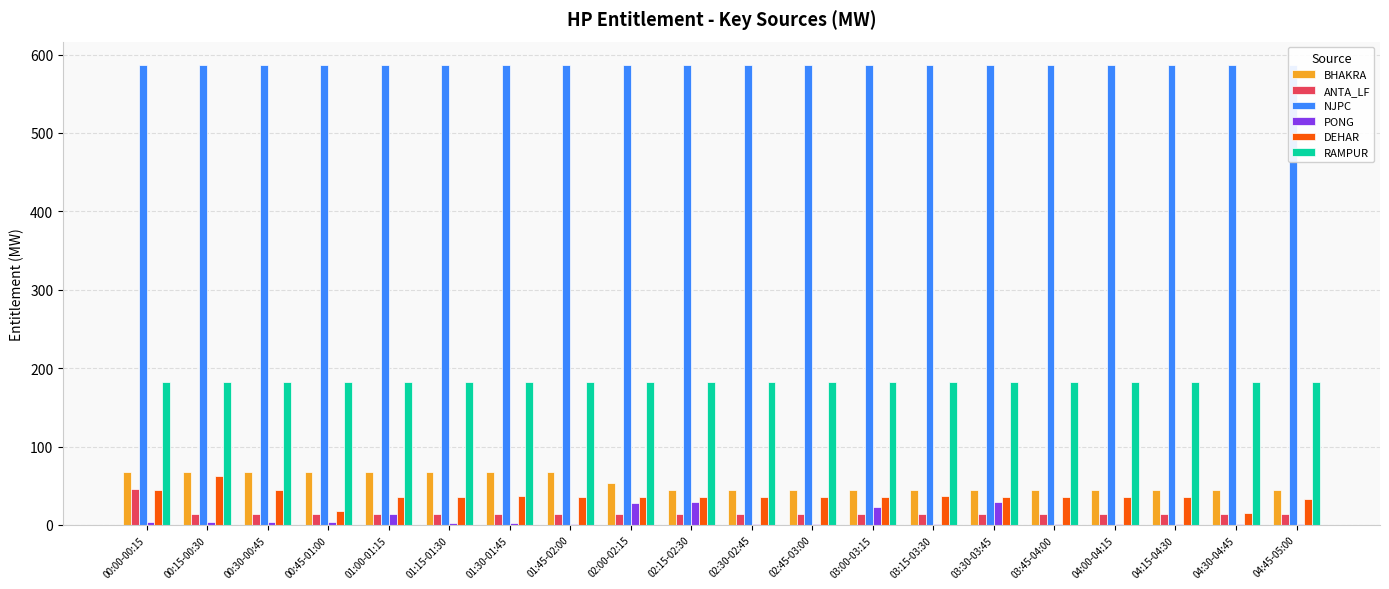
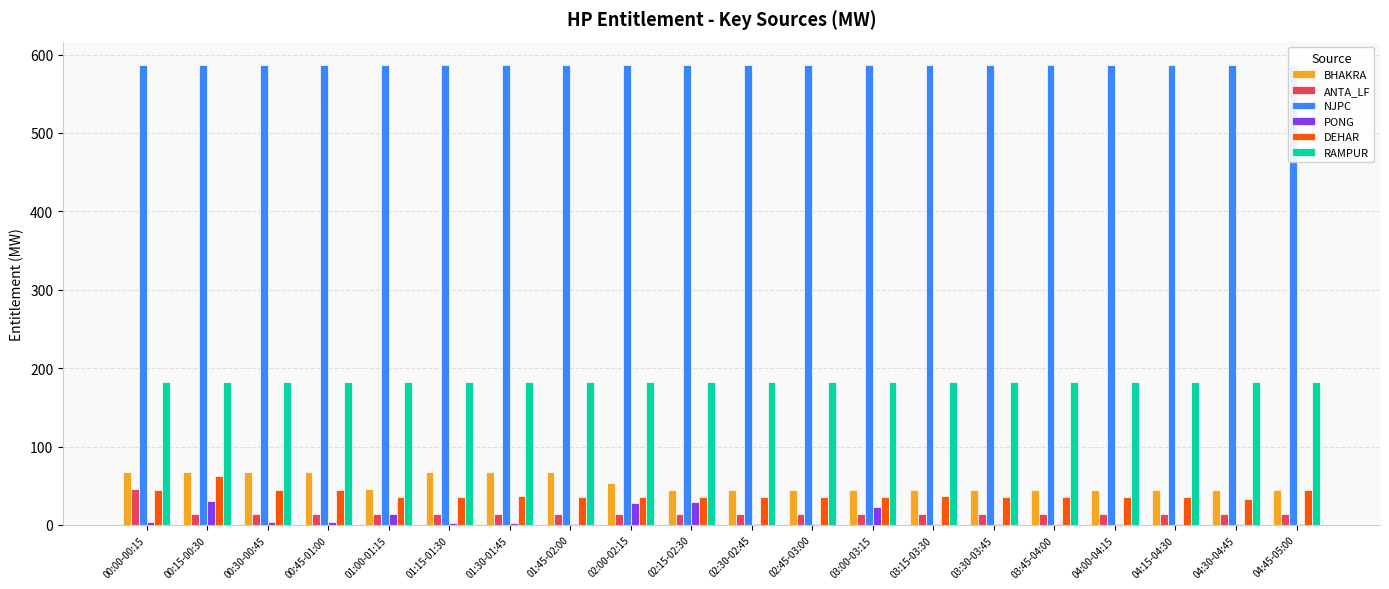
PONG, 00:15-00:30: 0 -> 30
DEHAR, 00:45-01:00: 20 -> 50
BHAKRA, 01:00-01:15: 70 -> 50
PONG, 03:30-03:45: 30 -> 0
DEHAR, 04:30-04:45: 20 -> 30
DEHAR, 04:45-05:00: 30 -> 40
